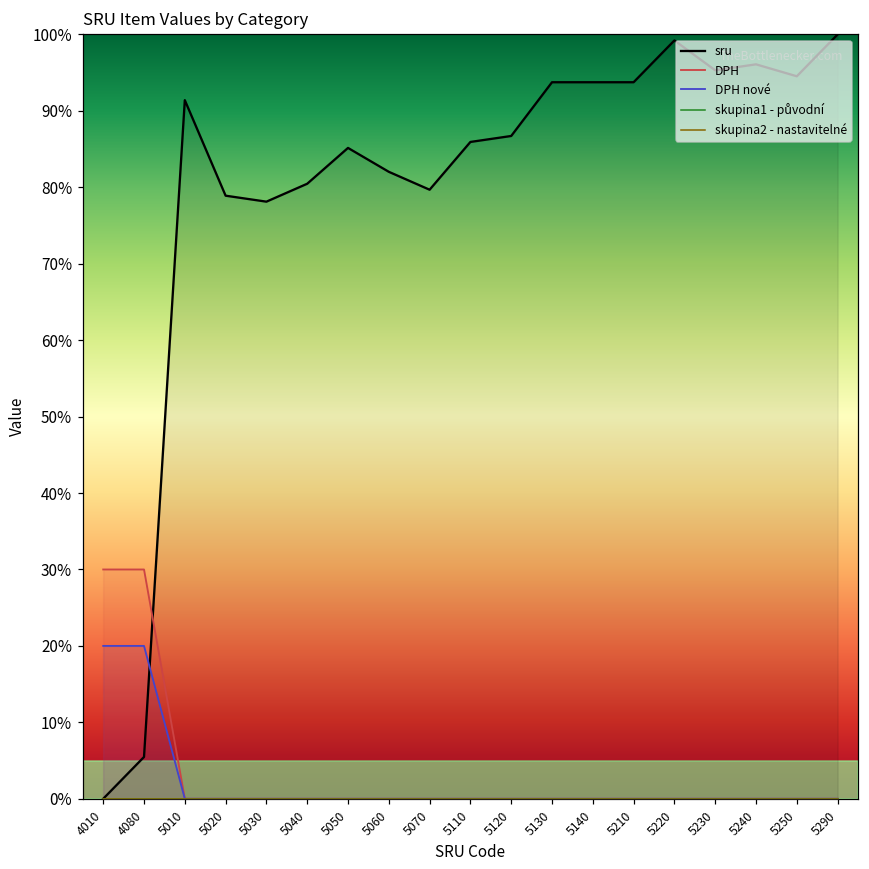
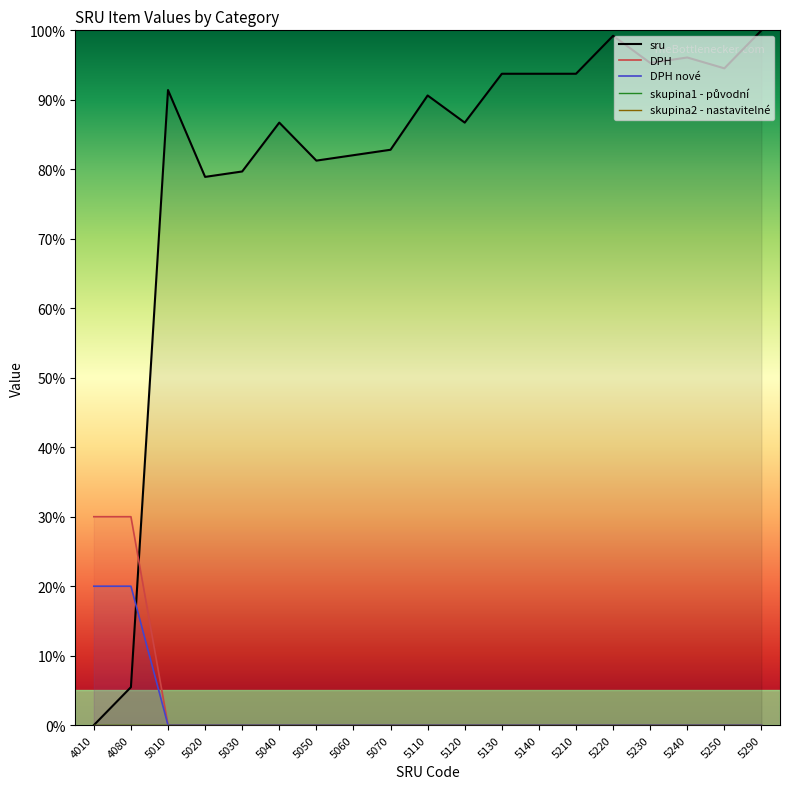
sru, 5030: 78% -> 80%
sru, 5040: 80% -> 87%
sru, 5050: 85% -> 81%
sru, 5070: 80% -> 83%
sru, 5110: 86% -> 91%
